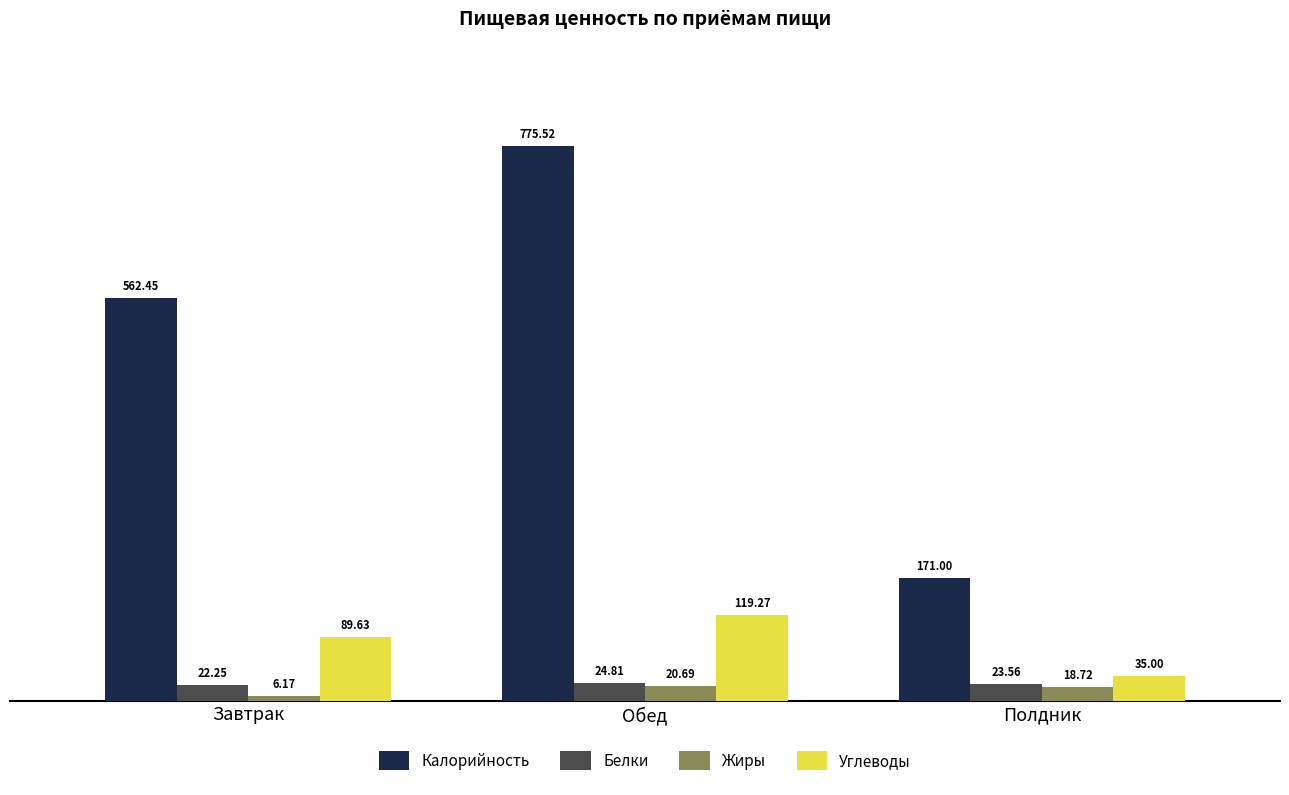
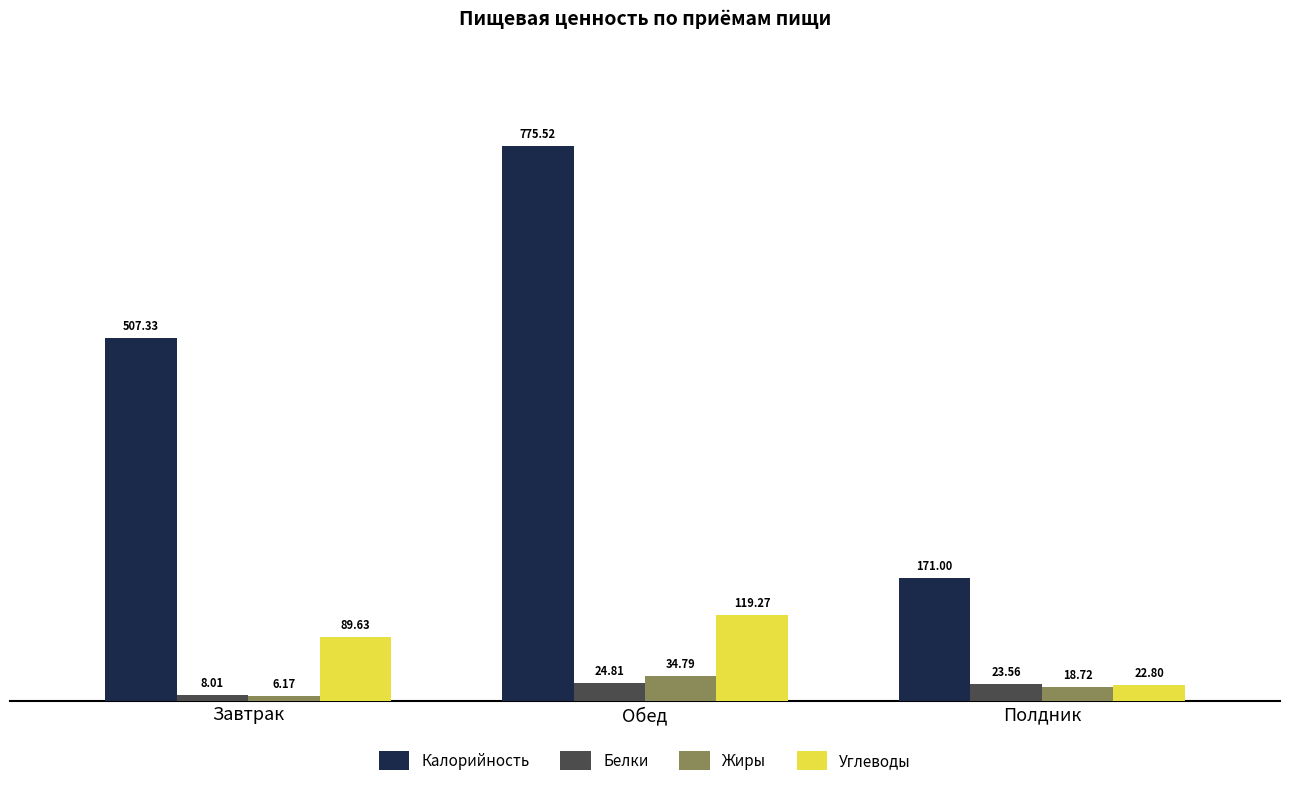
Калорийность, Завтрак: 562.45 -> 507.33
Белки, Завтрак: 22.25 -> 8.01
Жиры, Обед: 20.69 -> 34.79
Углеводы, Полдник: 35.00 -> 22.80
